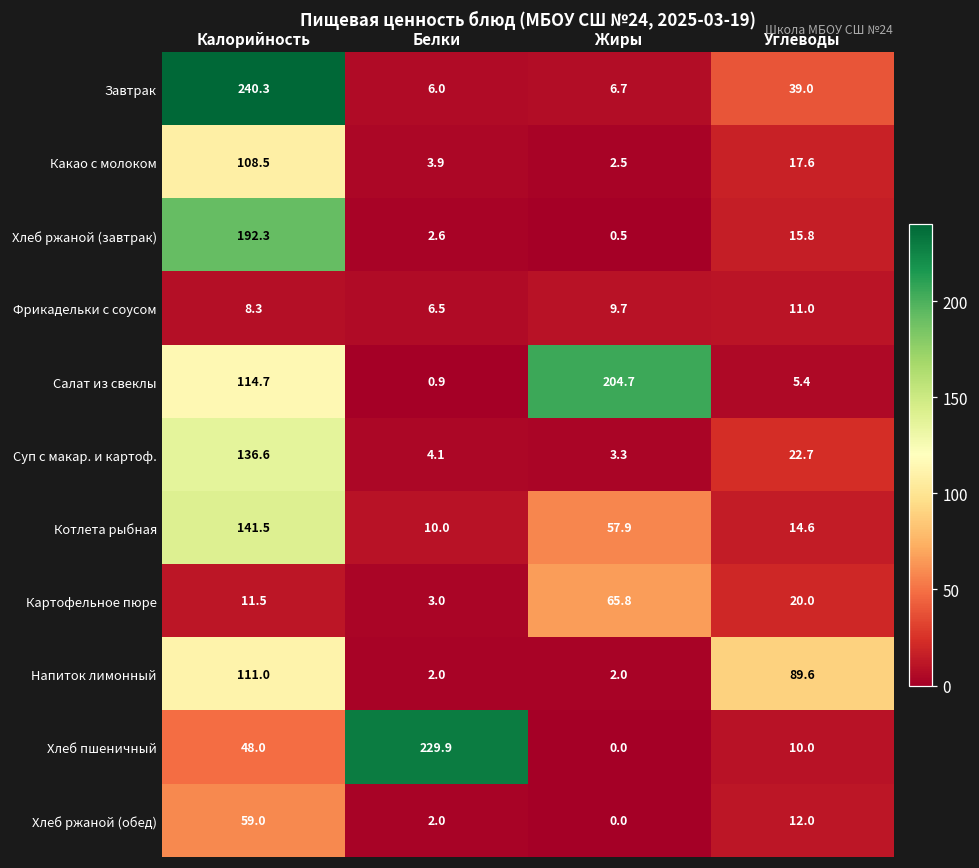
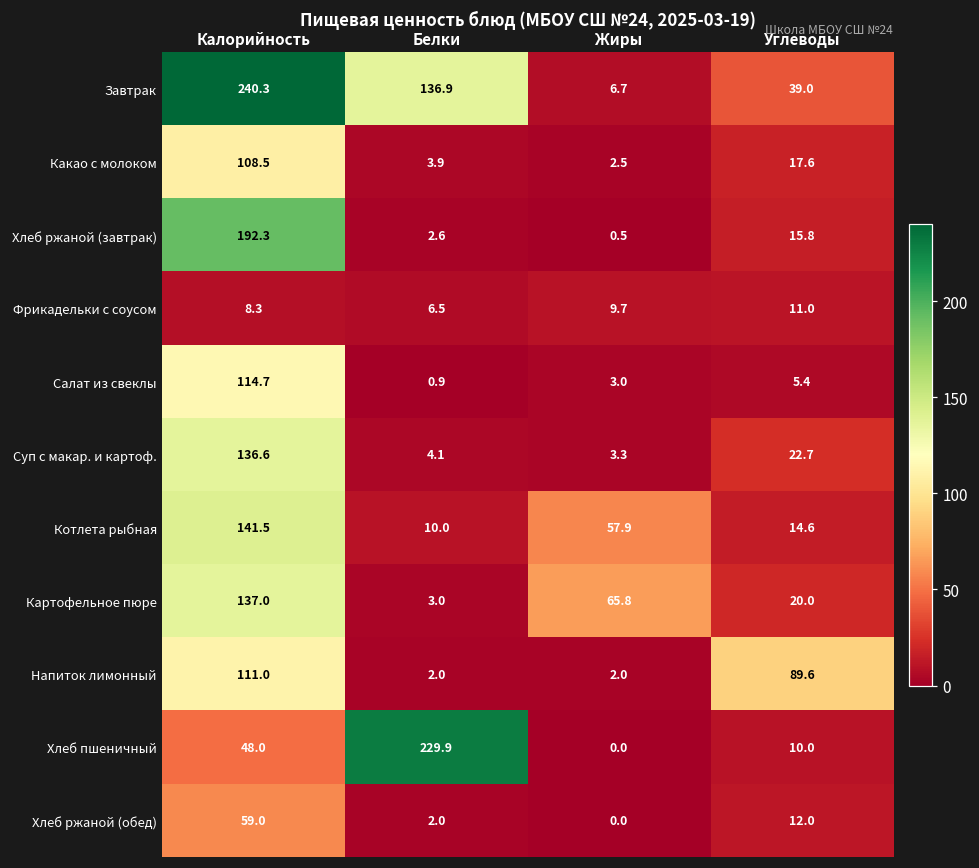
Завтрак, Белки: 6.0 -> 136.9
Салат из свеклы, Жиры: 204.7 -> 3.0
Картофельное пюре, Калорийность: 11.5 -> 137.0
